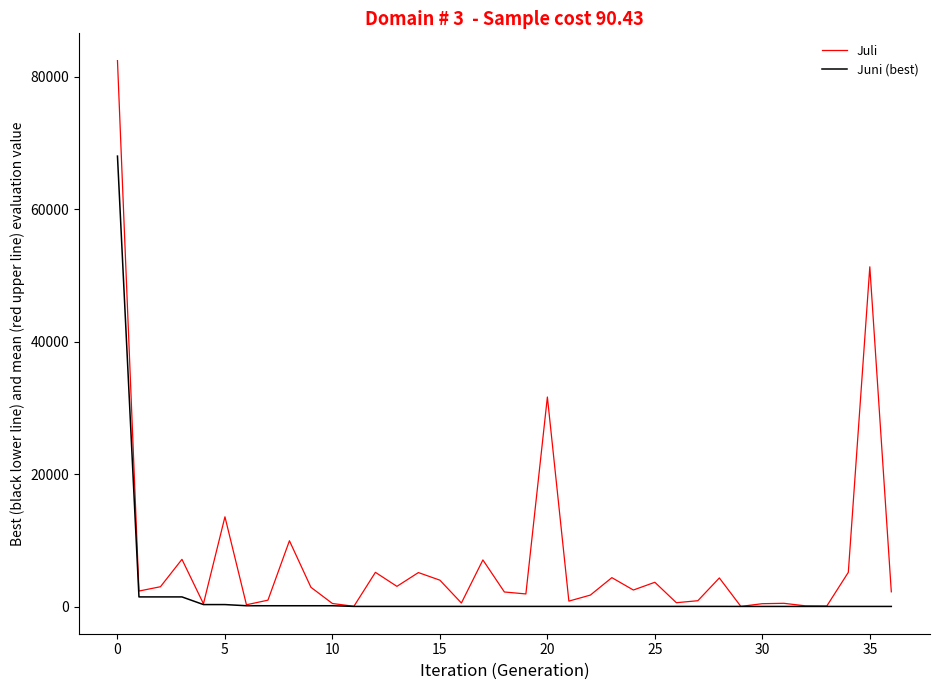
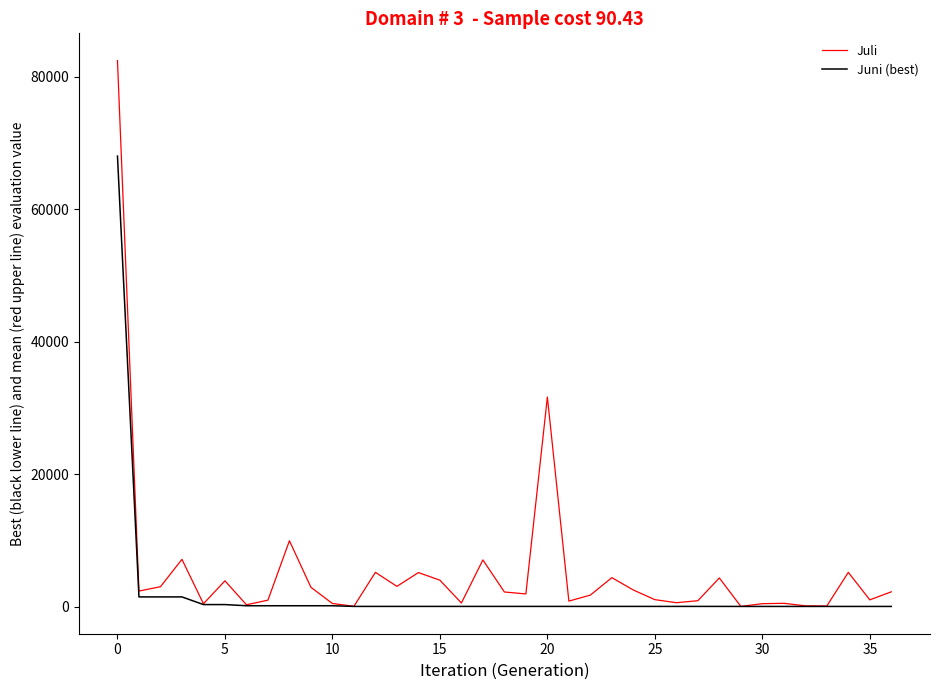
Juli, 5: 14000 -> 4000
Juli, 25: 4000 -> 1000
Juli, 35: 51000 -> 1000
